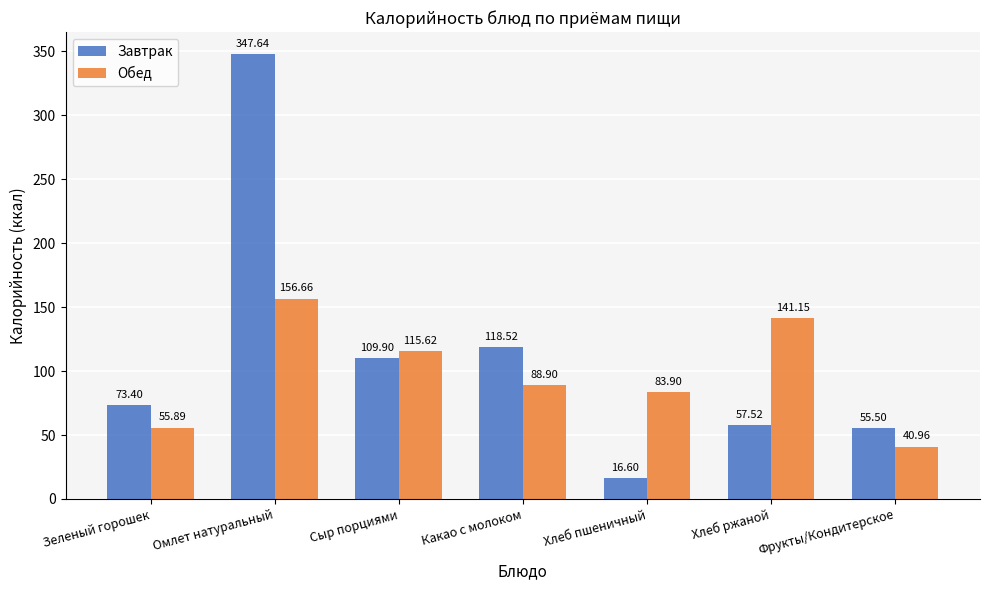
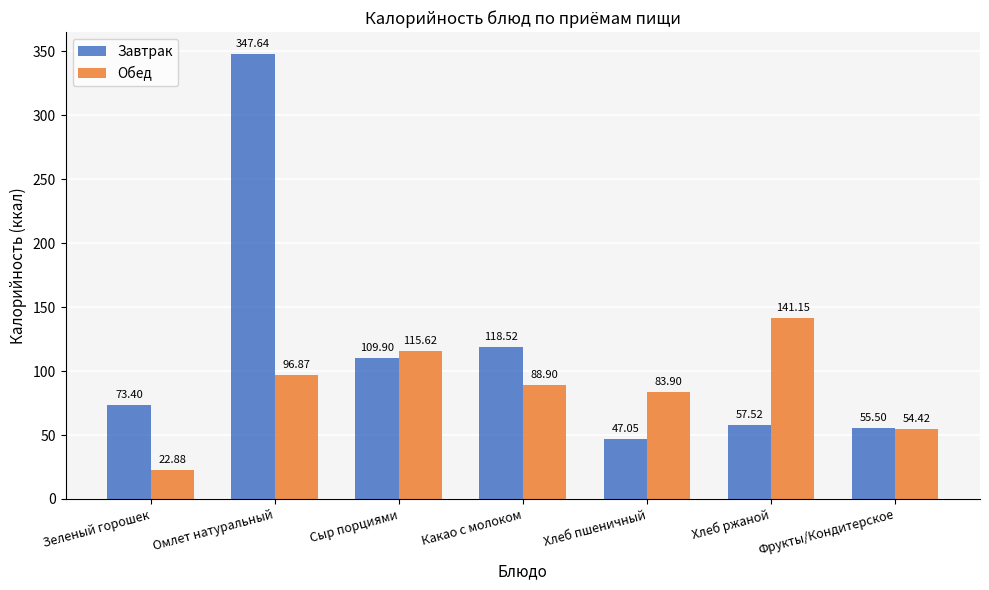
Обед, Зеленый горошек: 55.89 -> 22.88
Обед, Омлет натуральный: 156.66 -> 96.87
Завтрак, Хлеб пшеничный: 16.60 -> 47.05
Обед, Фрукты/Кондитерское: 40.96 -> 54.42
